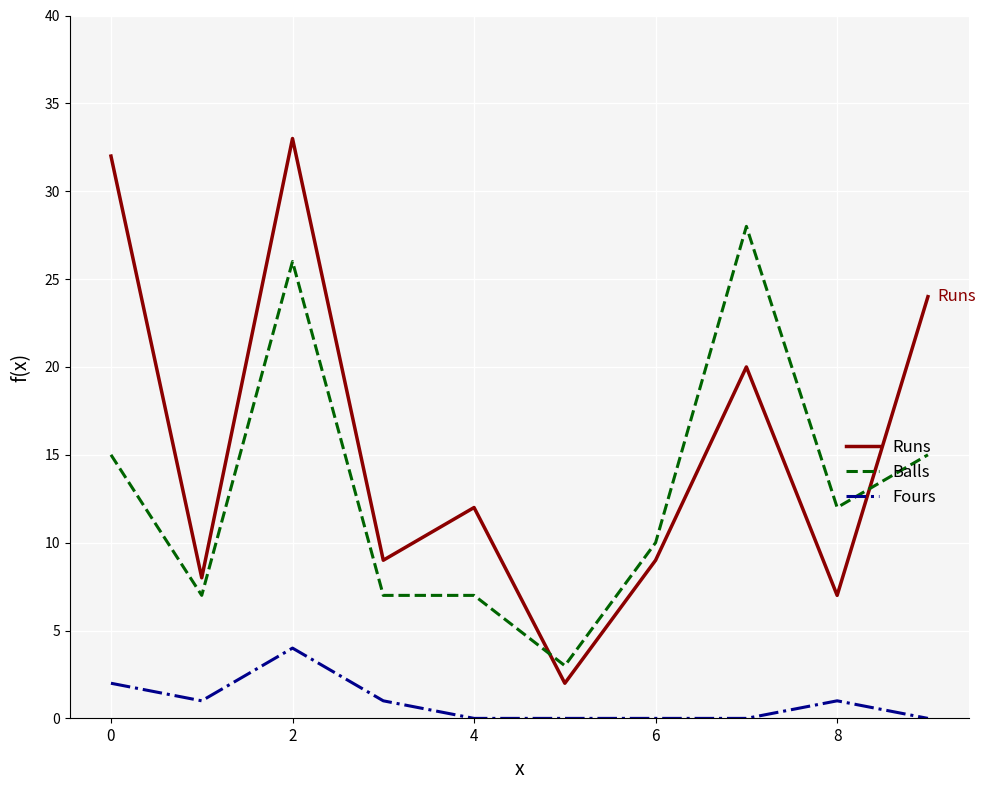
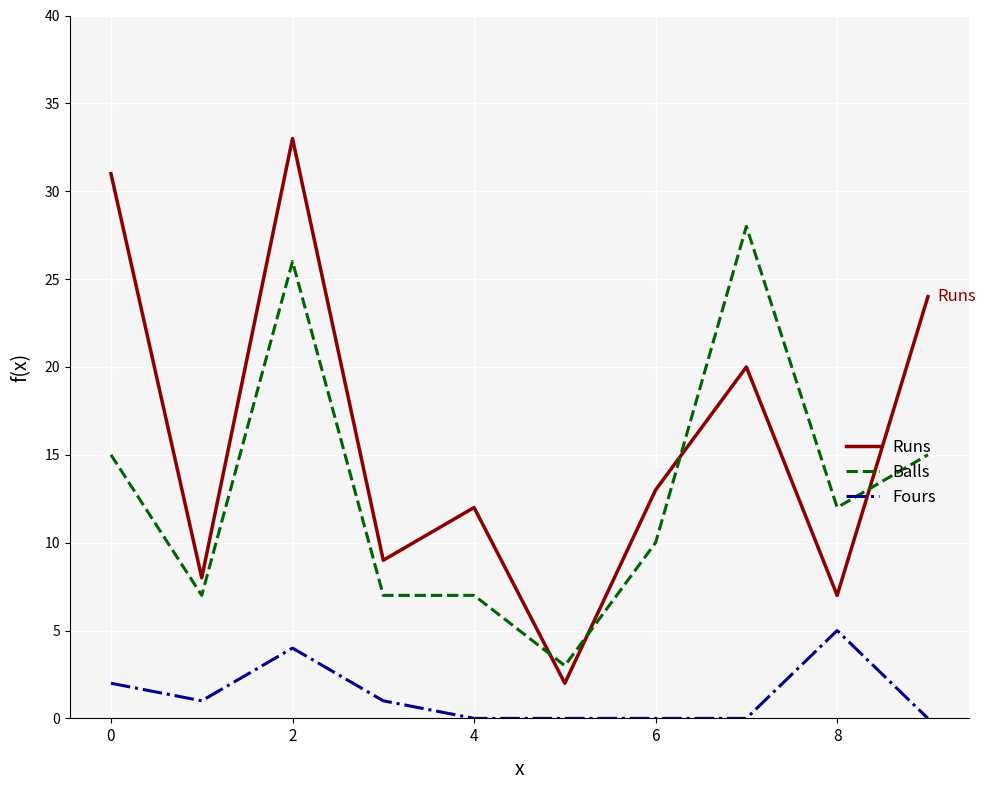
Runs, 0: 32 -> 31
Runs, 6: 9 -> 13
Fours, 8: 1 -> 5
